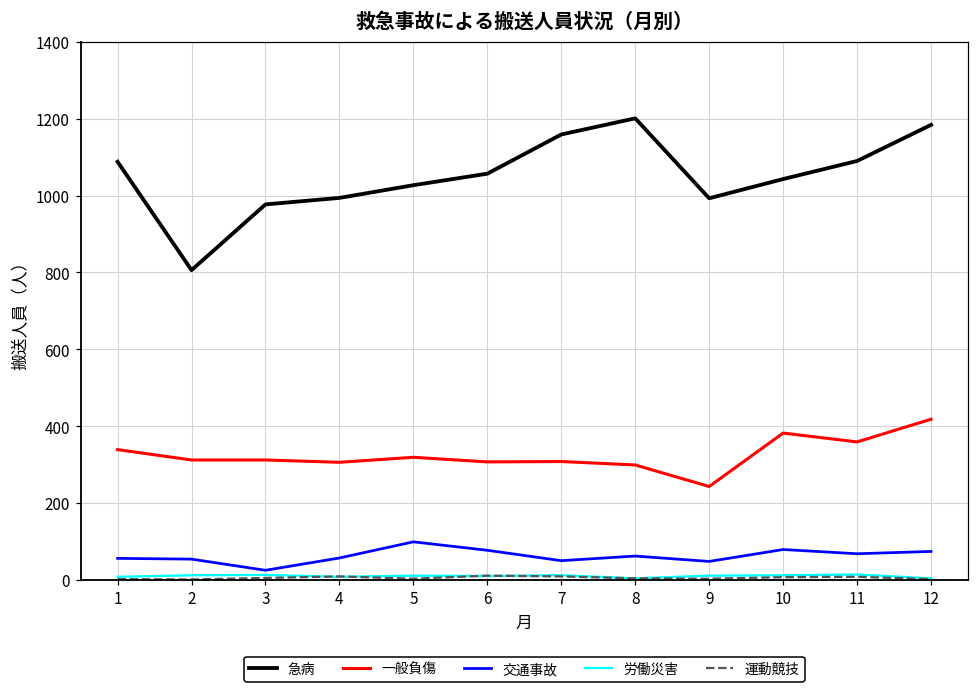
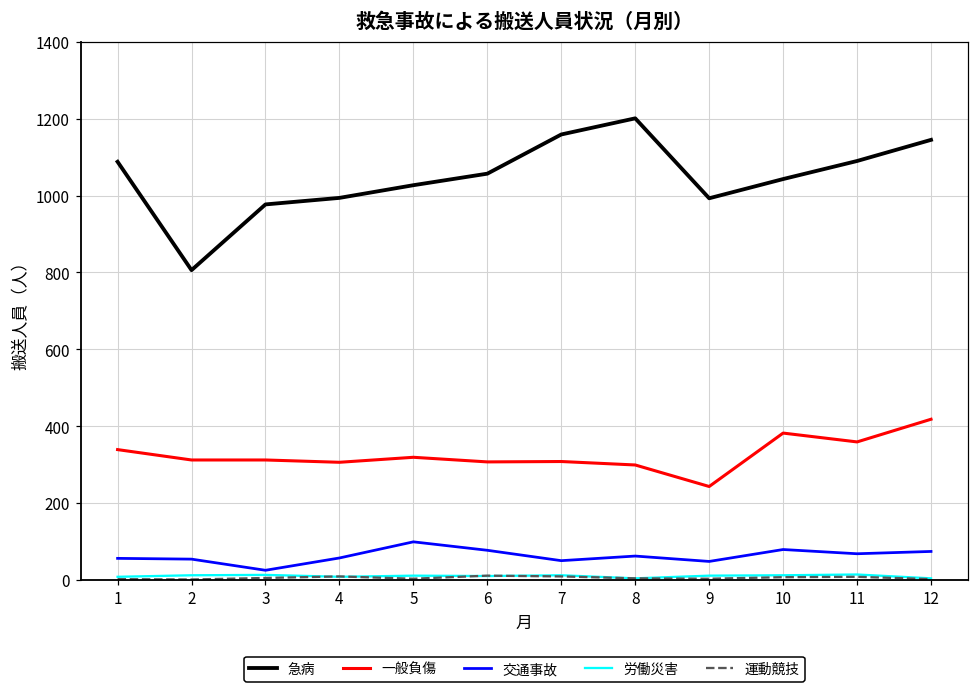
急病, 12: 1180 -> 1150
